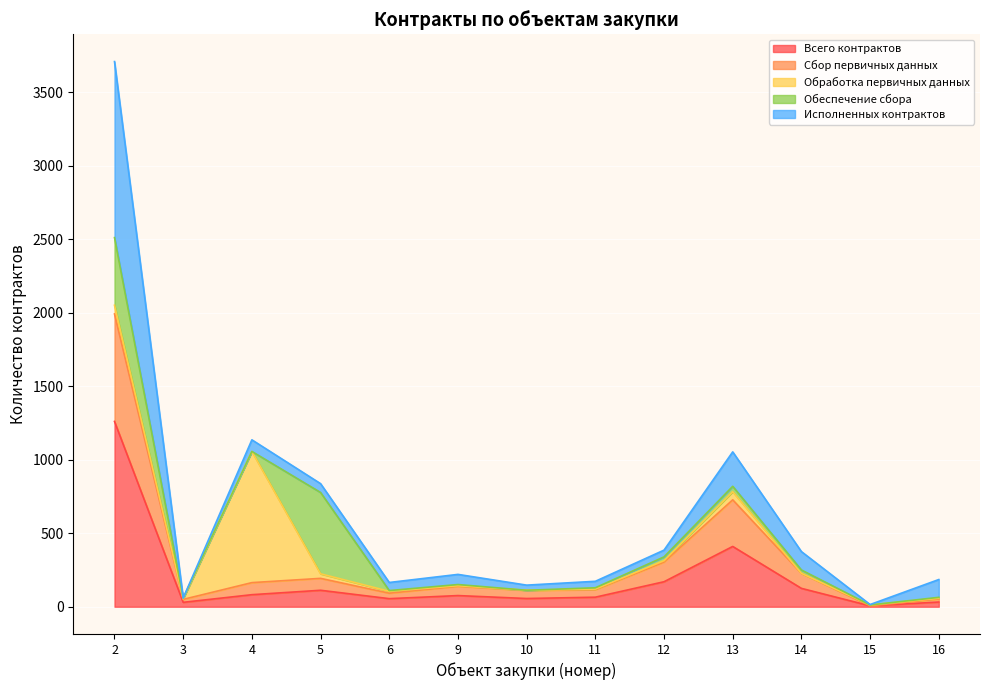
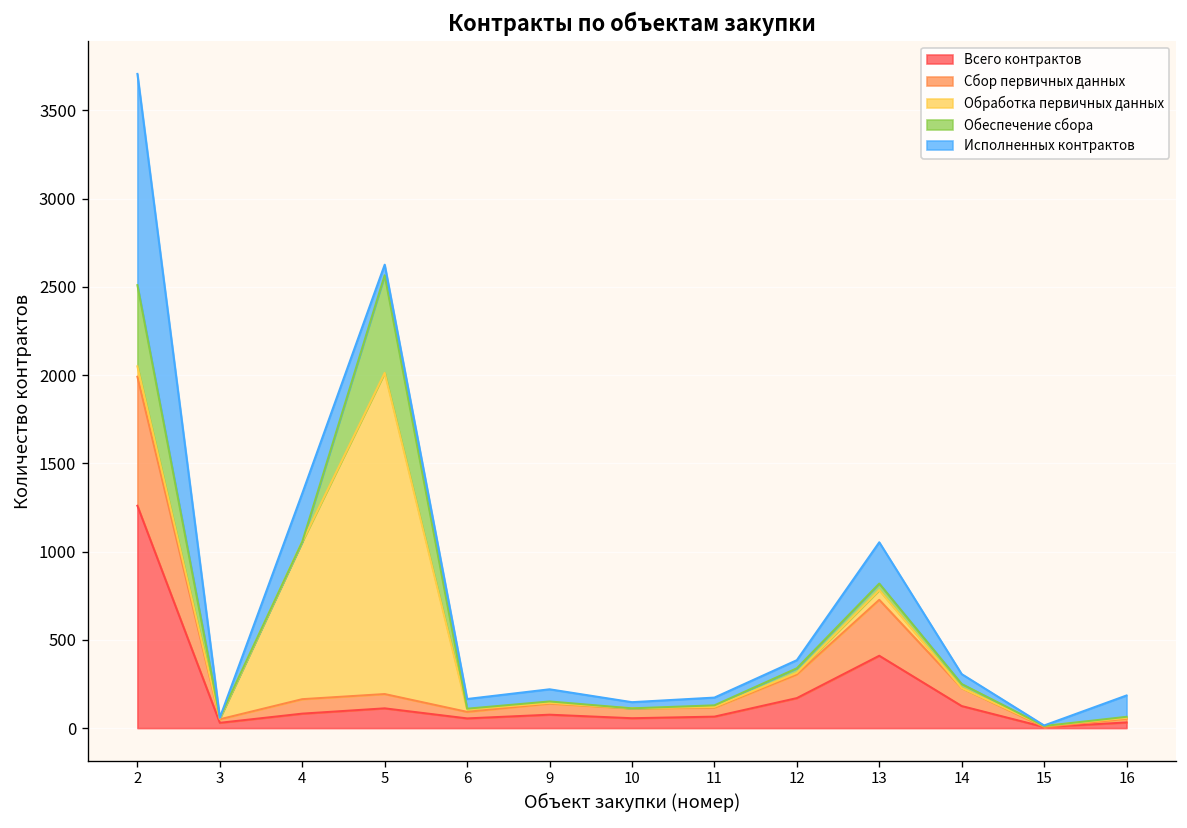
Исполненных контрактов, 4: 80 -> 270
Обработка первичных данных, 5: 30 -> 1820
Исполненных контрактов, 14: 130 -> 60
